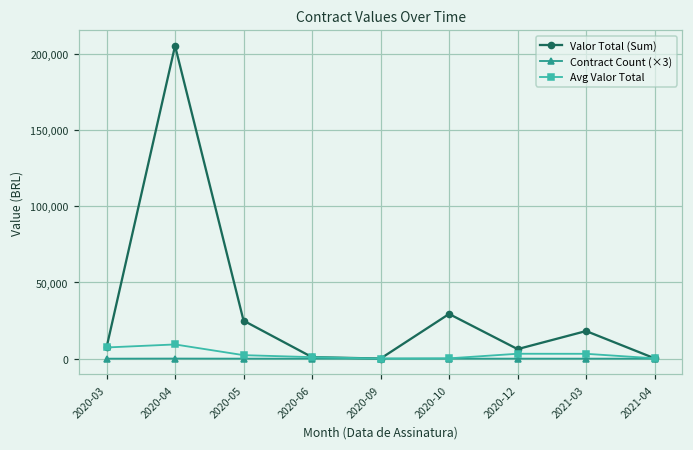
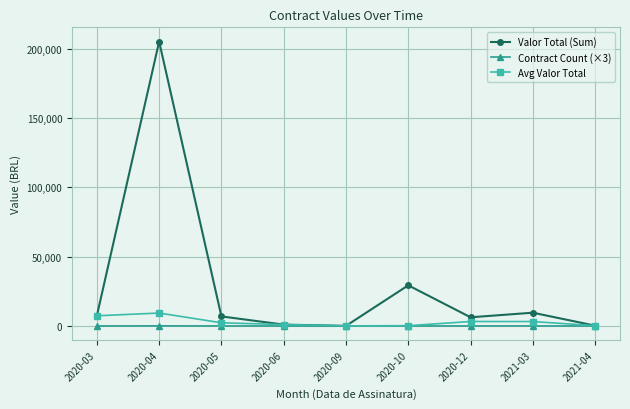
Valor Total (Sum), 2020-05: 25,000 -> 7,000
Valor Total (Sum), 2021-03: 18,000 -> 10,000
